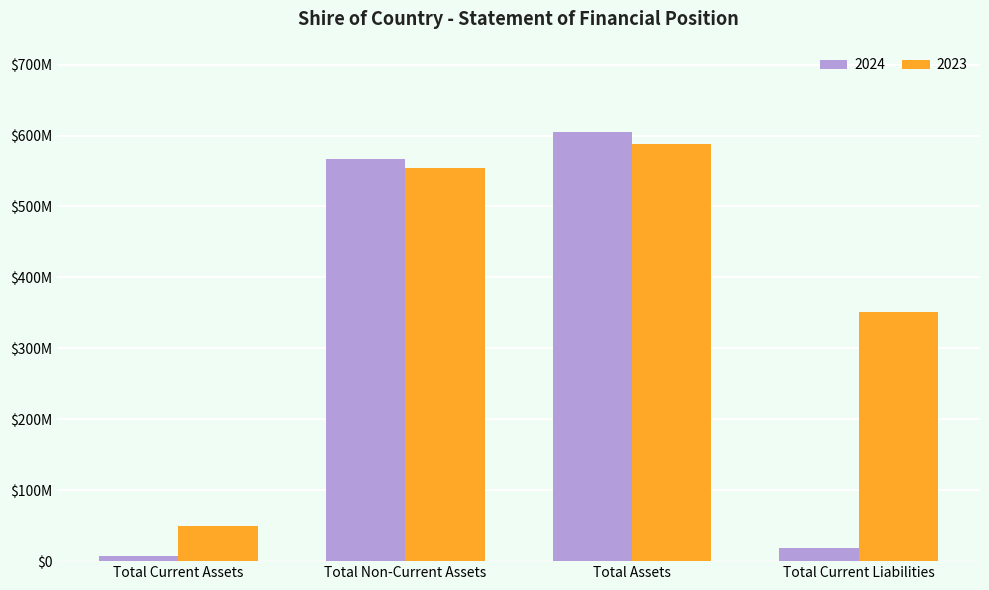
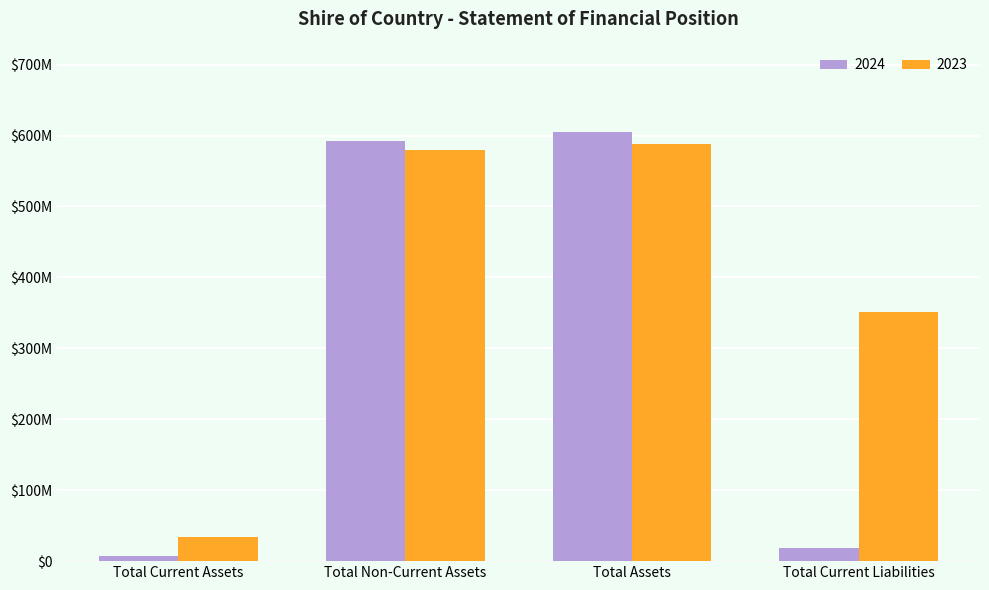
2023, Total Current Assets: $50000000 -> $30000000
2024, Total Non-Current Assets: $570000000 -> $590000000
2023, Total Non-Current Assets: $550000000 -> $580000000
